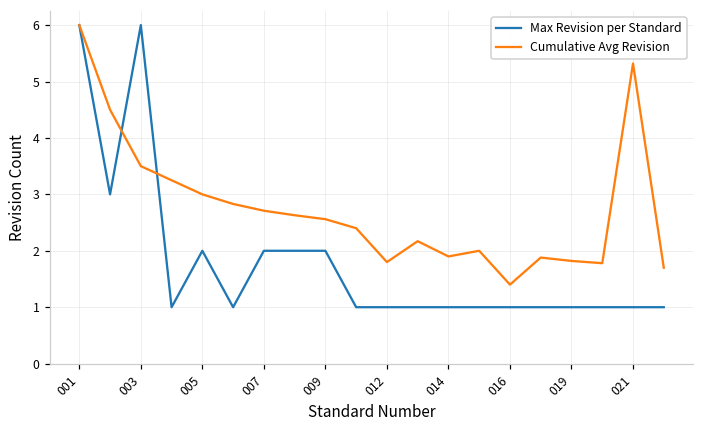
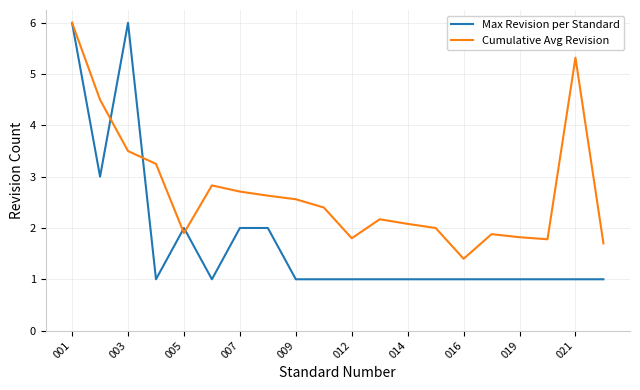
Cumulative Avg Revision, 005: 3.0 -> 1.9
Max Revision per Standard, 009: 2 -> 1
Cumulative Avg Revision, 014: 1.9 -> 2.1
